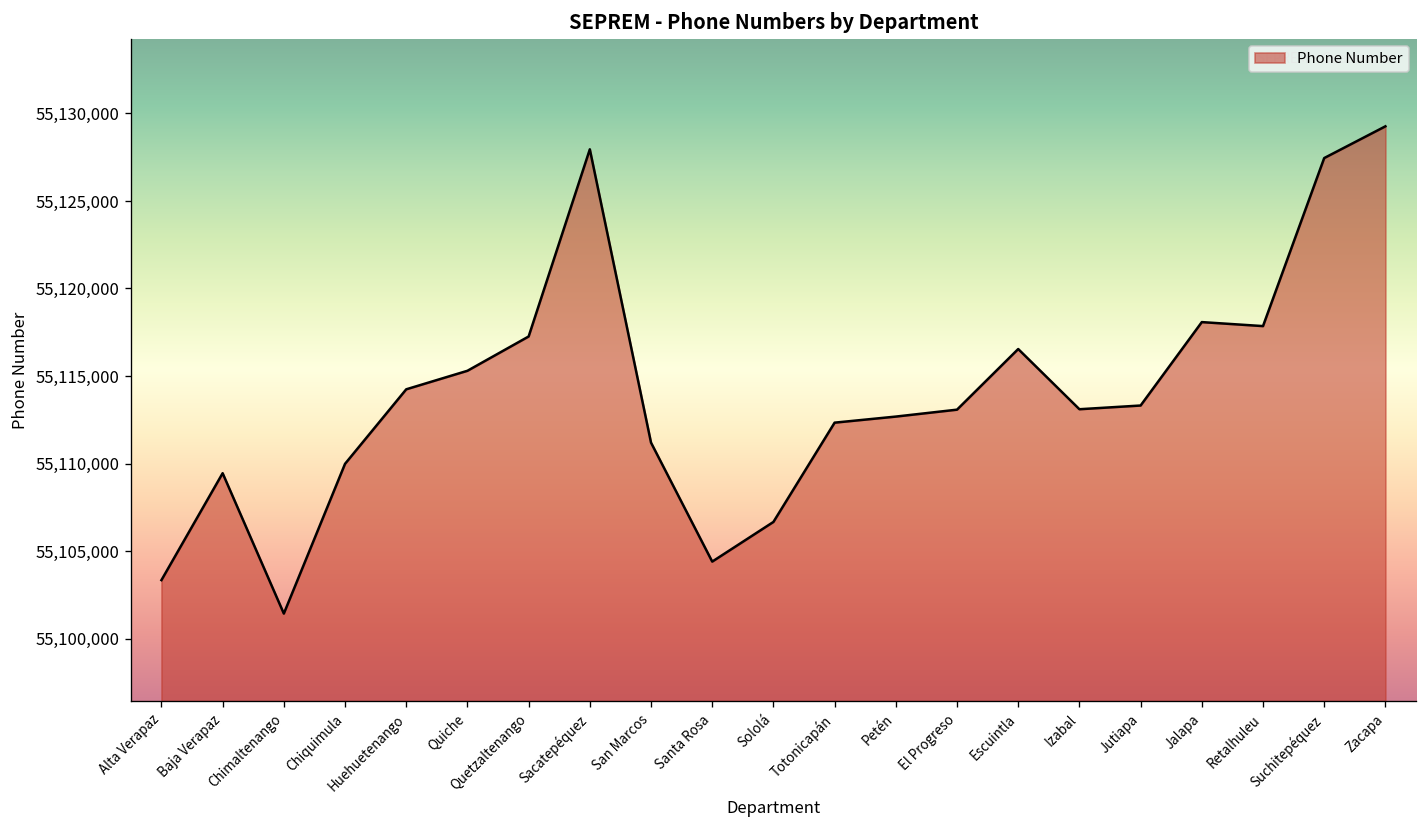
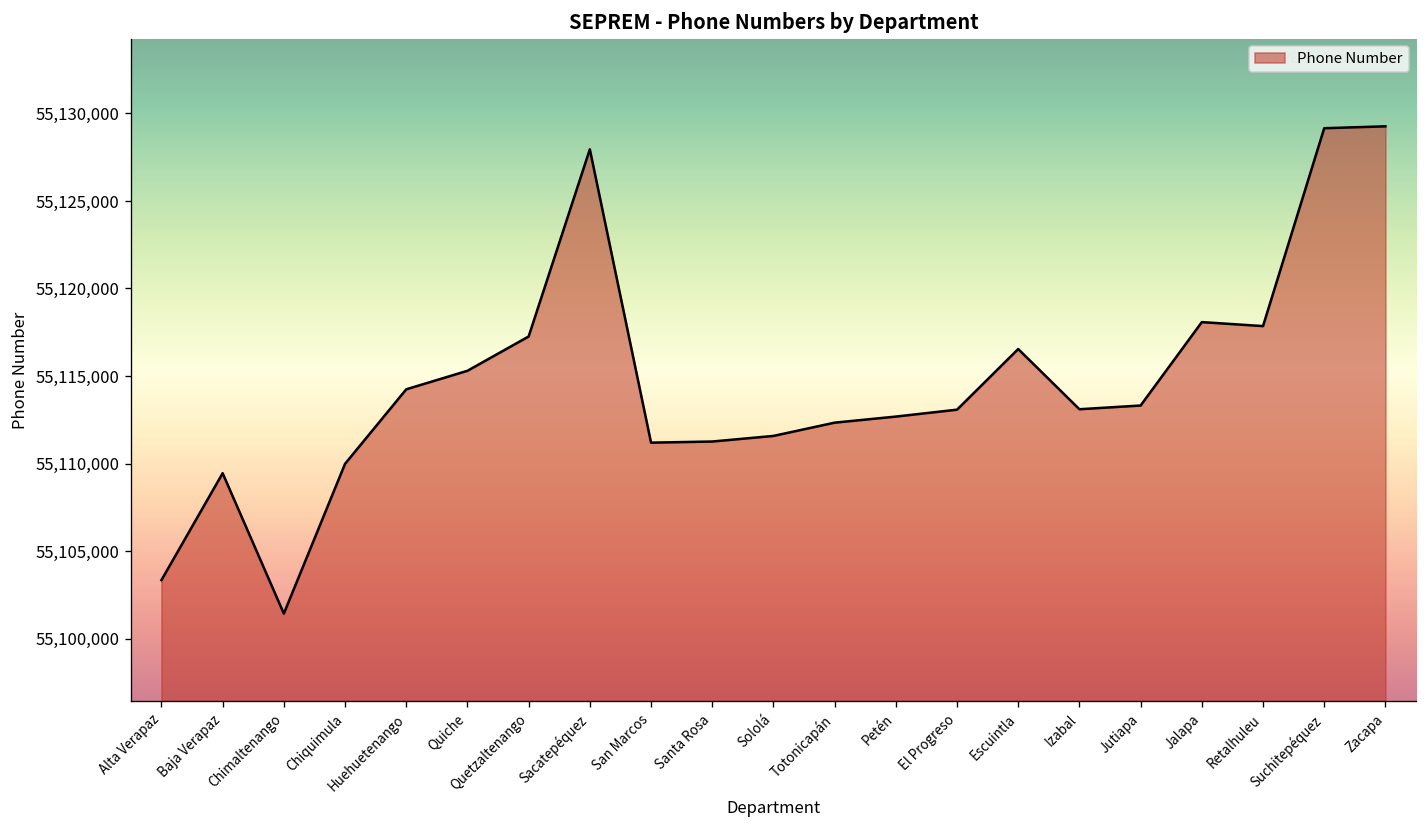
Santa Rosa: 55,104,400 -> 55,111,300
Sololá: 55,106,700 -> 55,111,600
Suchitepéquez: 55,127,500 -> 55,129,200
